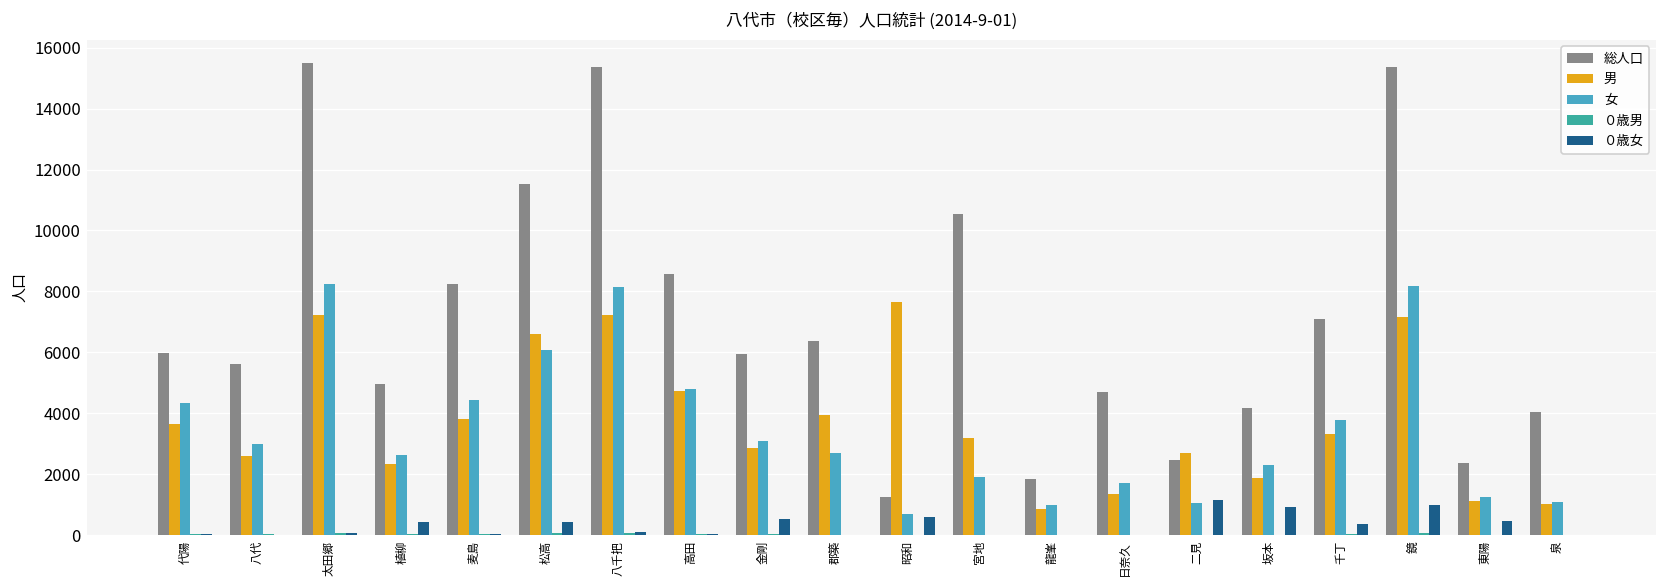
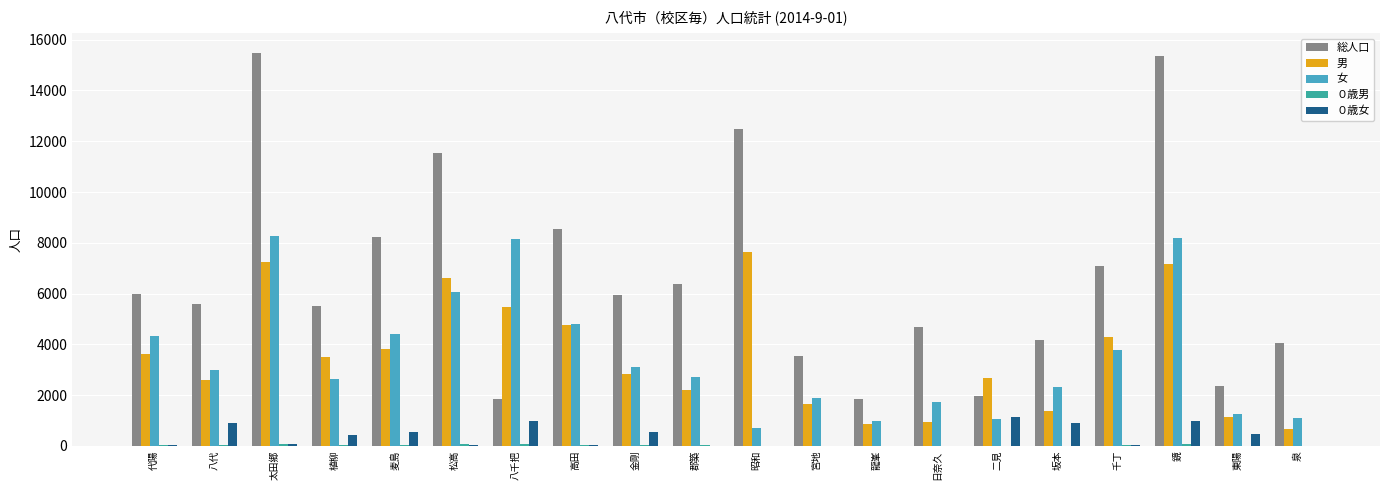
０歳女, 八代: 0 -> 900
総人口, 植柳: 5000 -> 5500
男, 植柳: 2300 -> 3500
０歳女, 麦島: 0 -> 500
０歳女, 松高: 400 -> 0
総人口, 八千把: 15400 -> 1900
男, 八千把: 7200 -> 5500
０歳女, 八千把: 100 -> 1000
男, 郡築: 3900 -> 2200
総人口, 昭和: 1300 -> 12500
０歳女, 昭和: 600 -> 0
総人口, 宮地: 10500 -> 3500
男, 宮地: 3200 -> 1600
男, 日奈久: 1400 -> 900
総人口, 二見: 2500 -> 2000
男, 坂本: 1900 -> 1400
男, 千丁: 3300 -> 4300
０歳女, 千丁: 400 -> 0
男, 泉: 1000 -> 700
